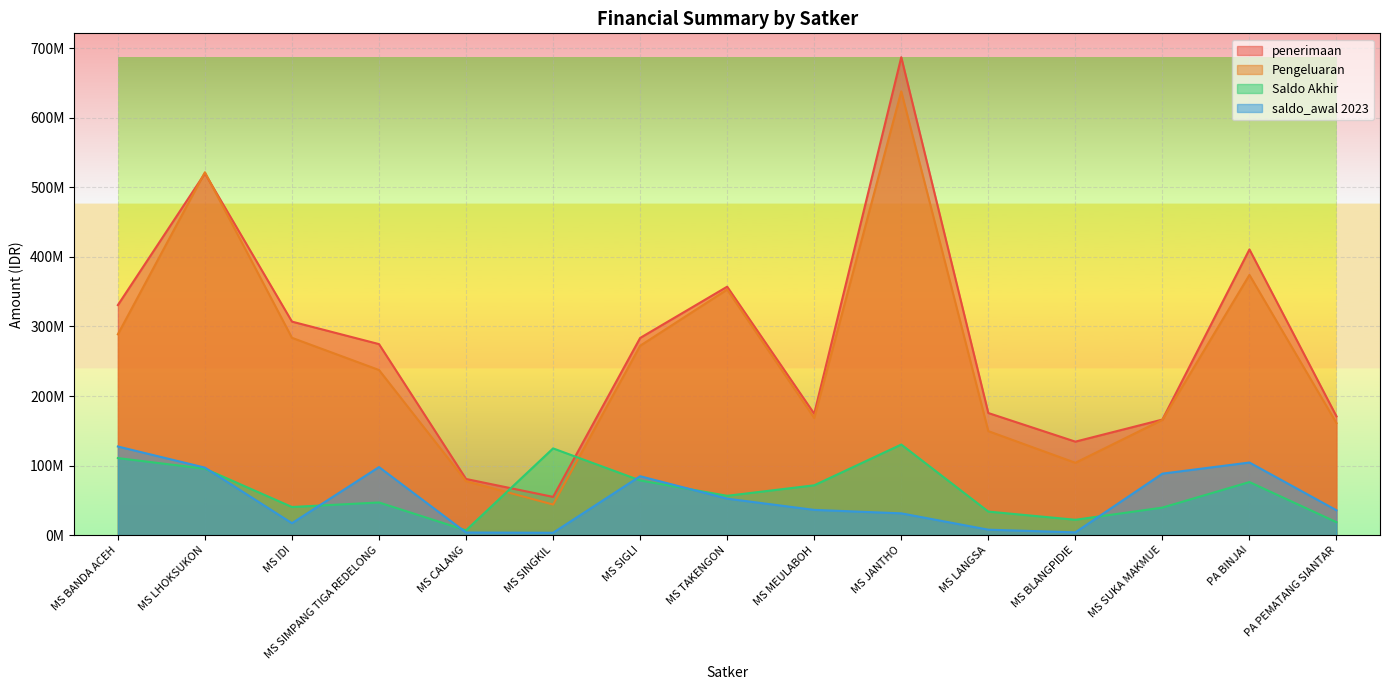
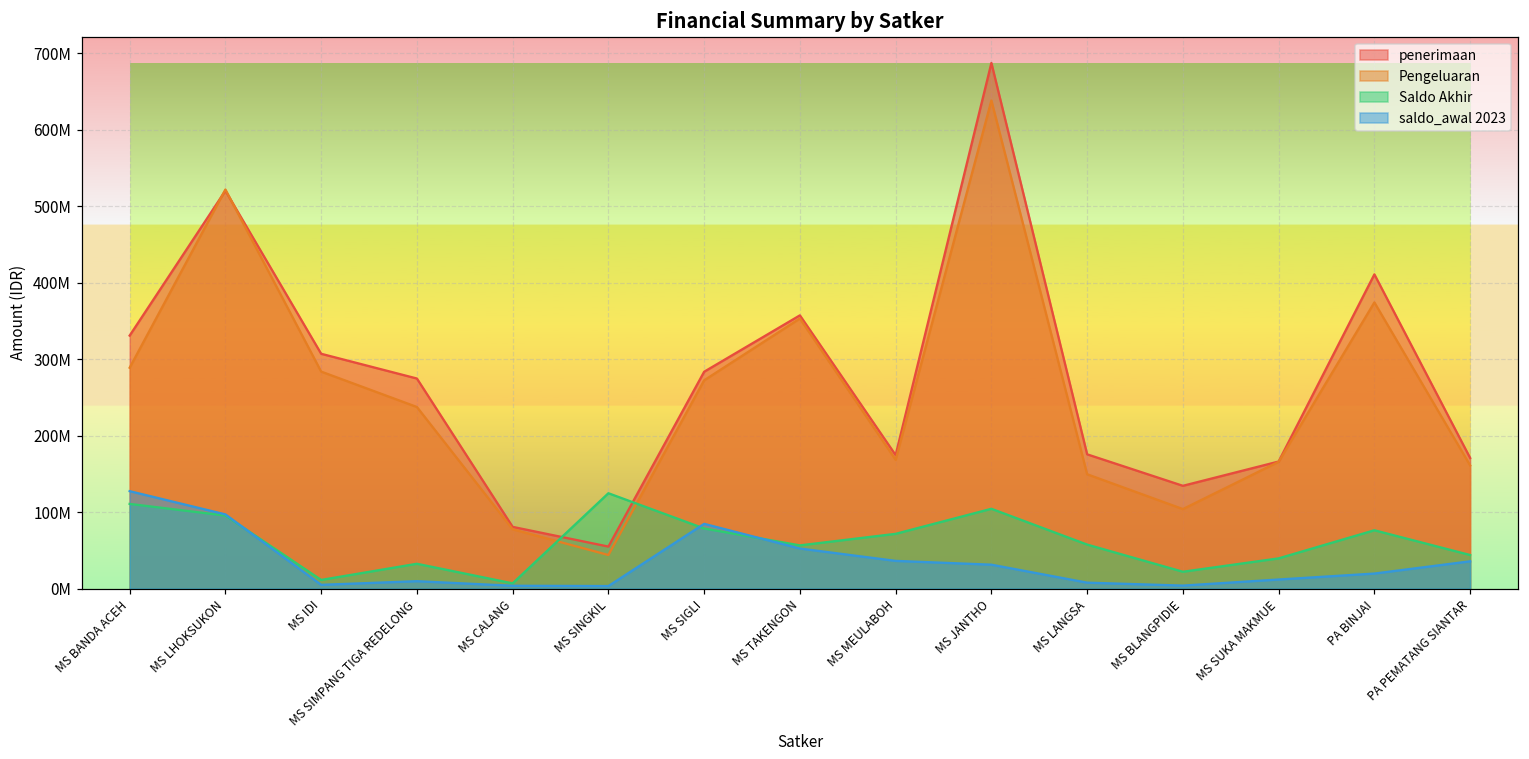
Saldo Akhir, MS IDI: 40000000 -> 10000000
saldo_awal 2023, MS IDI: 20000000 -> 0
Saldo Akhir, MS SIMPANG TIGA REDELONG: 50000000 -> 30000000
saldo_awal 2023, MS SIMPANG TIGA REDELONG: 100000000 -> 10000000
Saldo Akhir, MS JANTHO: 130000000 -> 100000000
Saldo Akhir, MS LANGSA: 30000000 -> 60000000
saldo_awal 2023, MS SUKA MAKMUE: 90000000 -> 10000000
saldo_awal 2023, PA BINJAI: 100000000 -> 20000000
Saldo Akhir, PA PEMATANG SIANTAR: 20000000 -> 40000000
